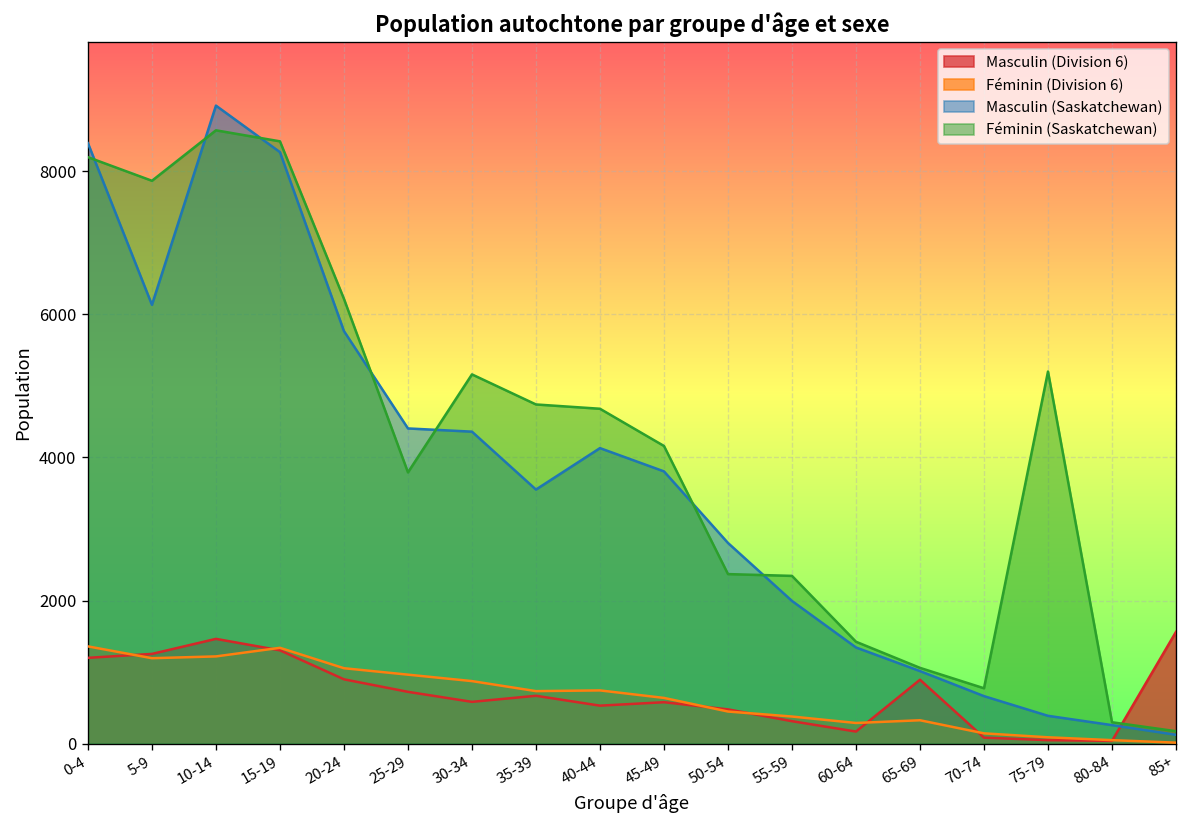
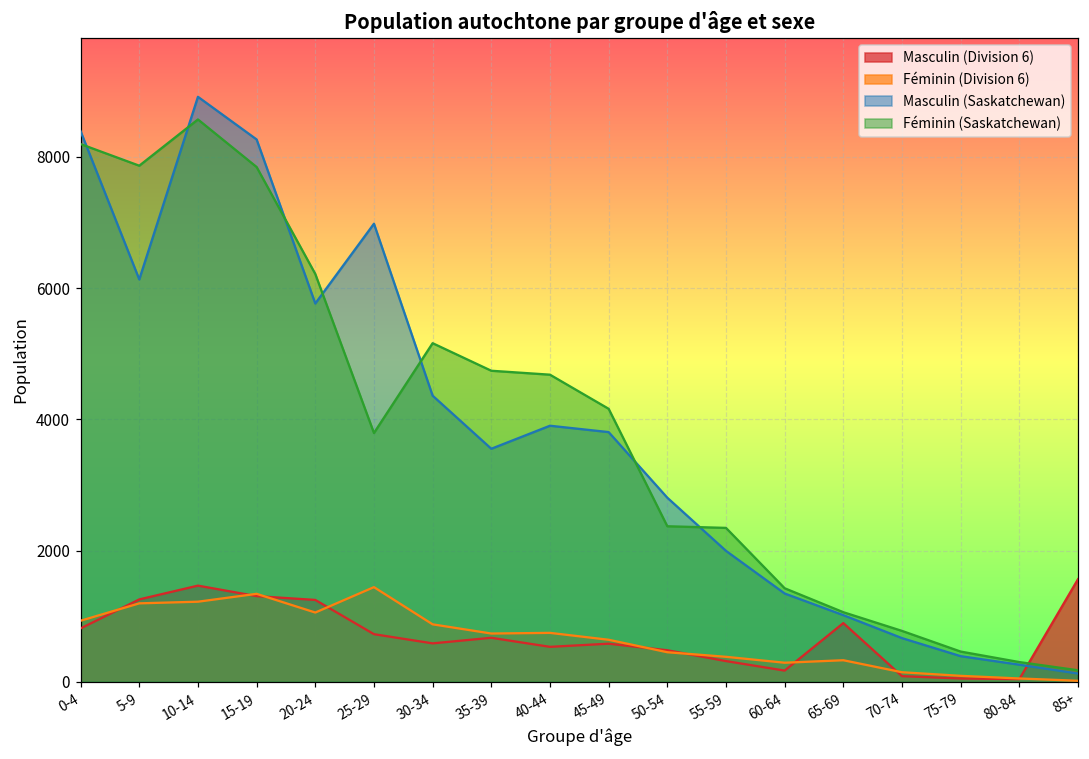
Masculin (Division 6), 0-4: 1200 -> 800
Féminin (Division 6), 0-4: 1400 -> 900
Féminin (Saskatchewan), 15-19: 8400 -> 7800
Masculin (Division 6), 20-24: 900 -> 1200
Féminin (Division 6), 25-29: 1000 -> 1400
Masculin (Saskatchewan), 25-29: 4400 -> 7000
Masculin (Saskatchewan), 40-44: 4100 -> 3900
Féminin (Saskatchewan), 75-79: 5200 -> 500
